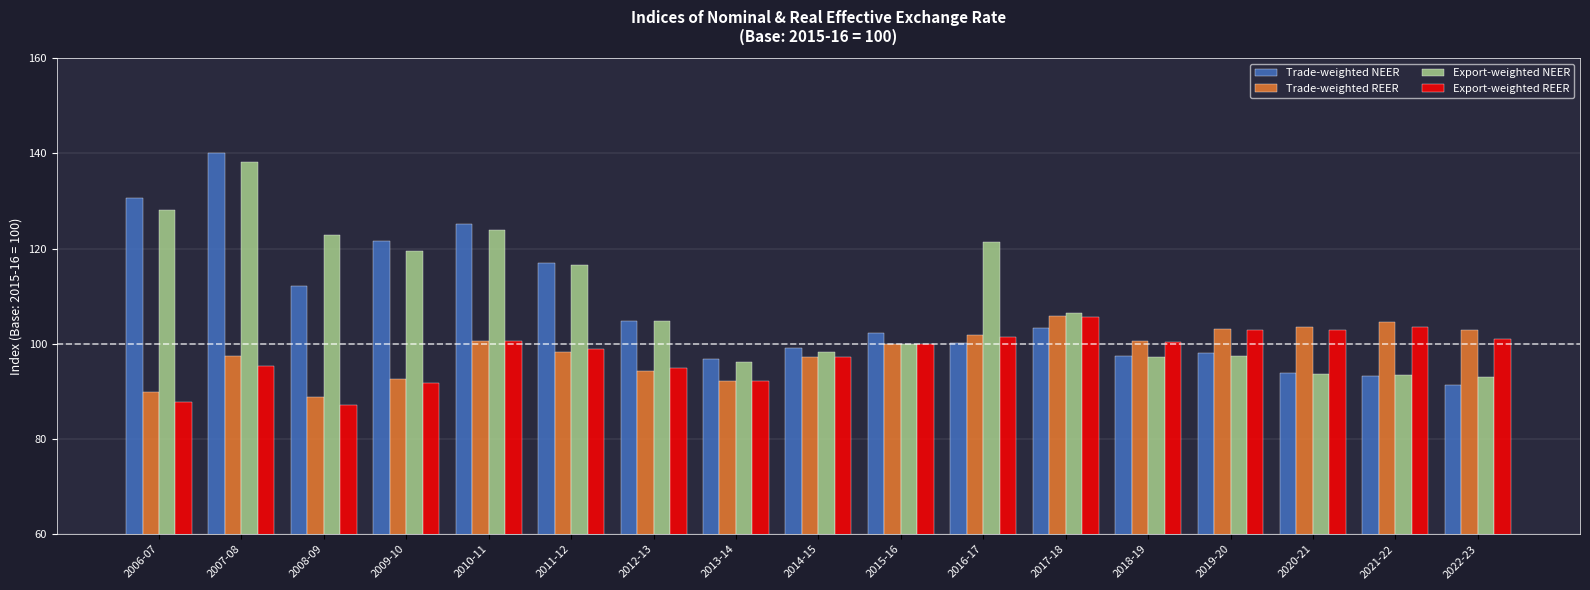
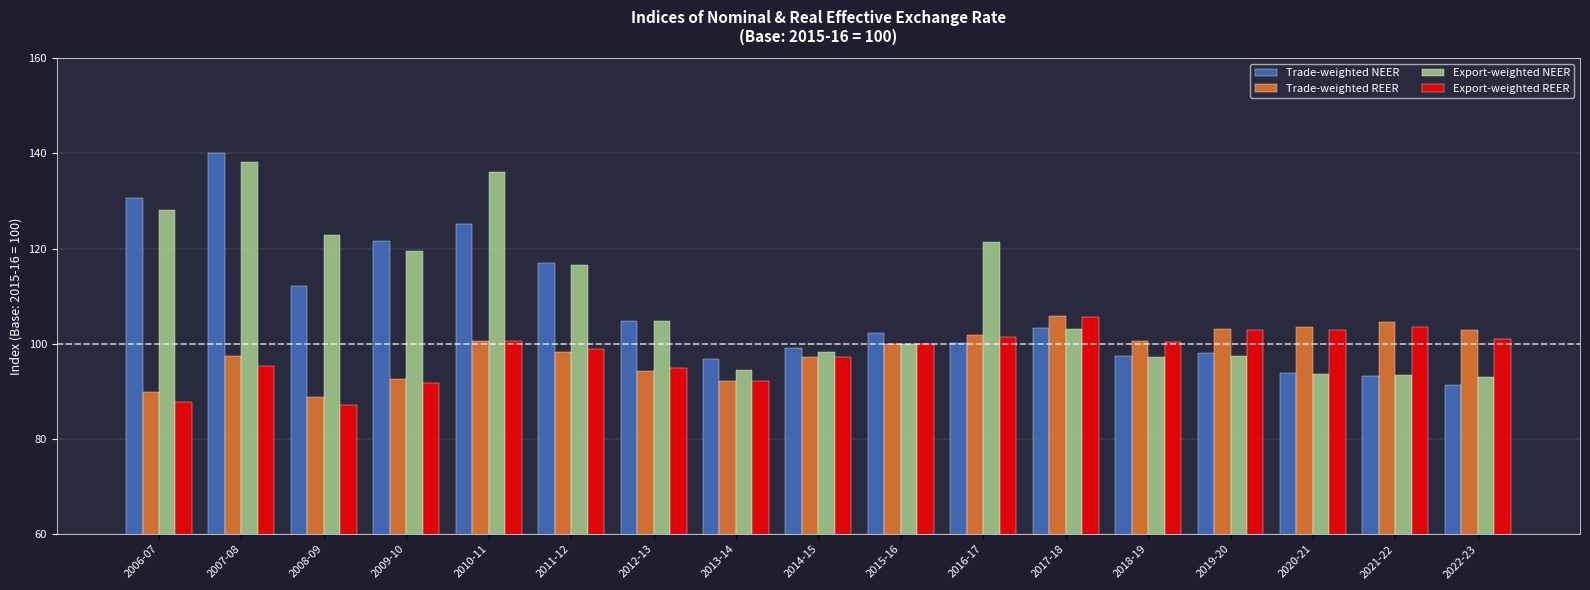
Export-weighted NEER, 2010-11: 124 -> 136
Export-weighted NEER, 2013-14: 96 -> 95
Export-weighted NEER, 2017-18: 107 -> 103
